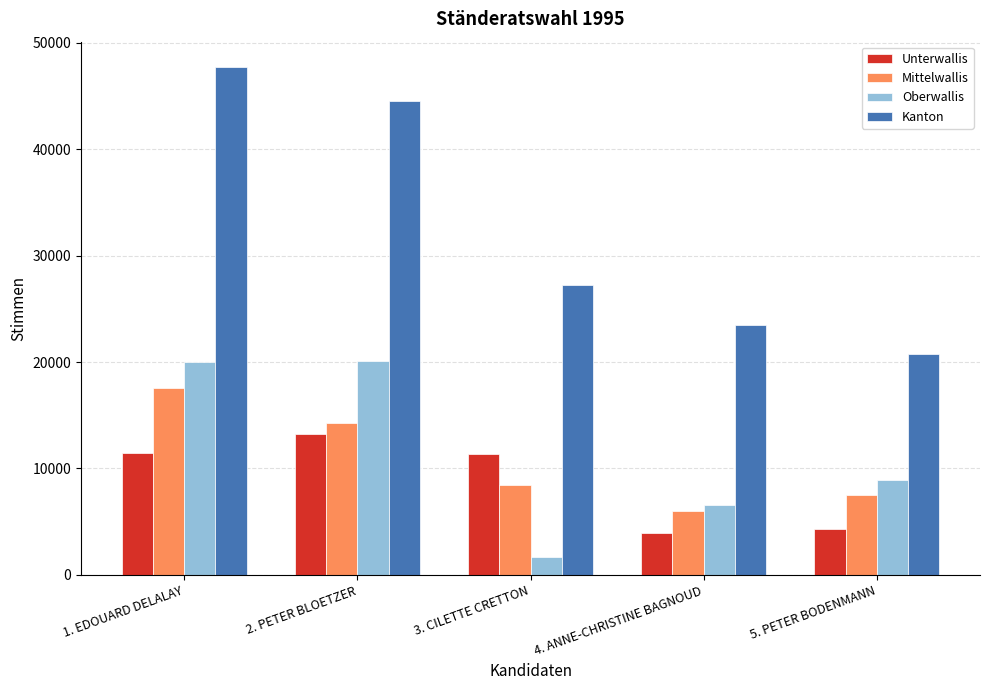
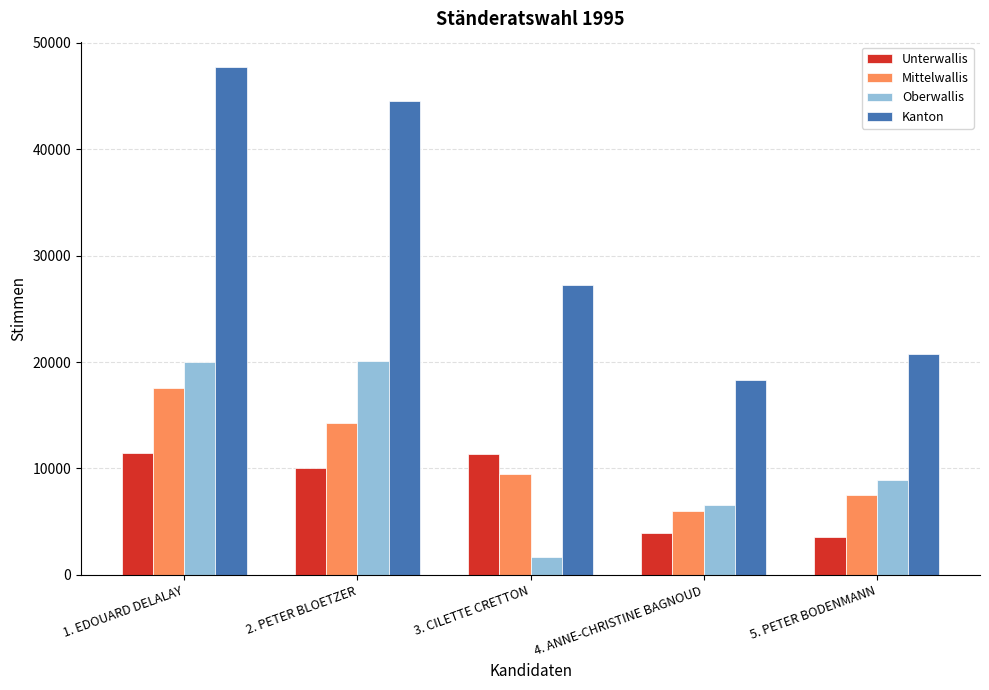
Unterwallis, 2. PETER BLOETZER: 13200 -> 10100
Mittelwallis, 3. CILETTE CRETTON: 8400 -> 9500
Kanton, 4. ANNE-CHRISTINE BAGNOUD: 23500 -> 18300
Unterwallis, 5. PETER BODENMANN: 4300 -> 3500
